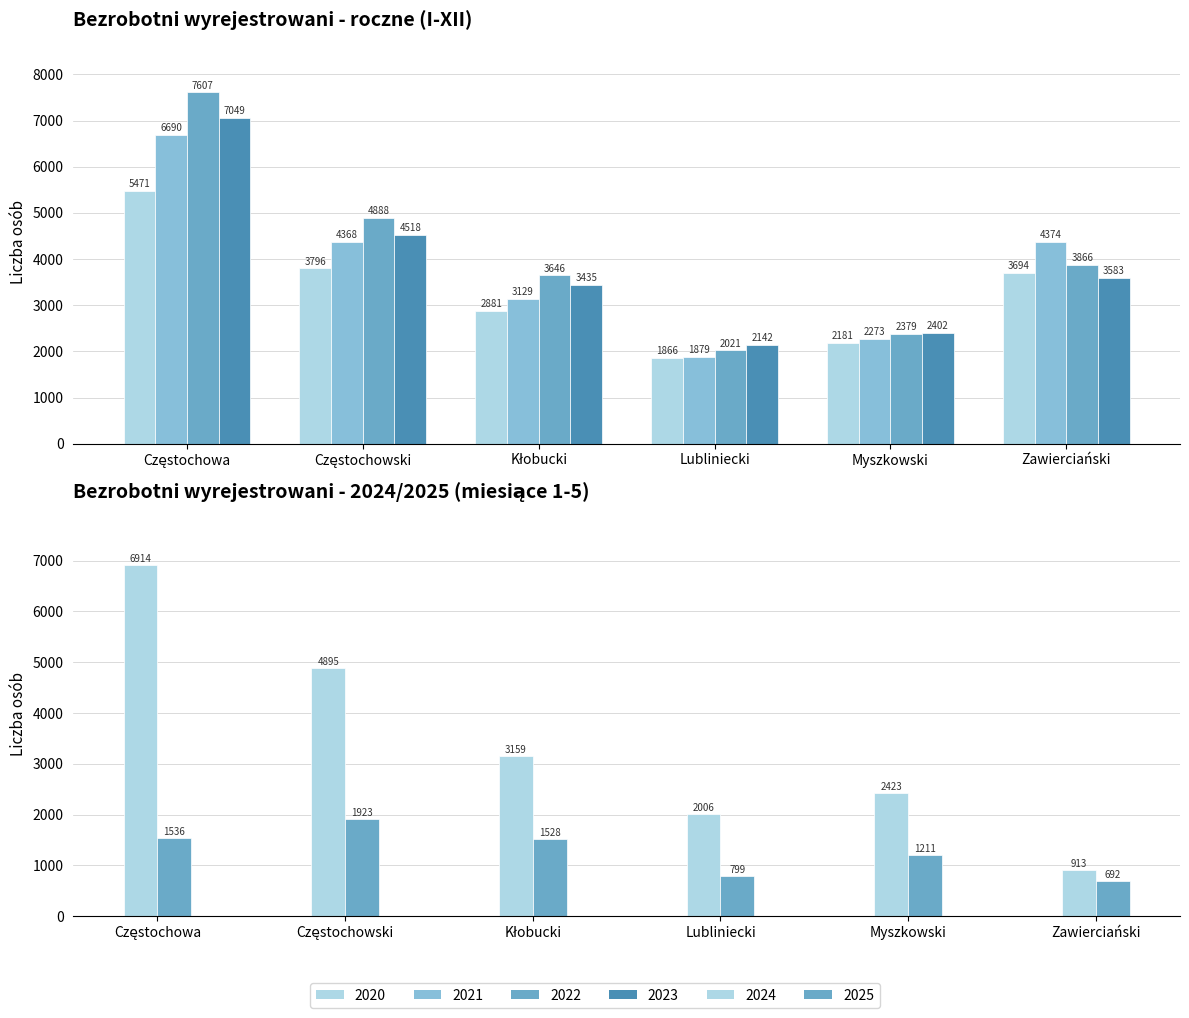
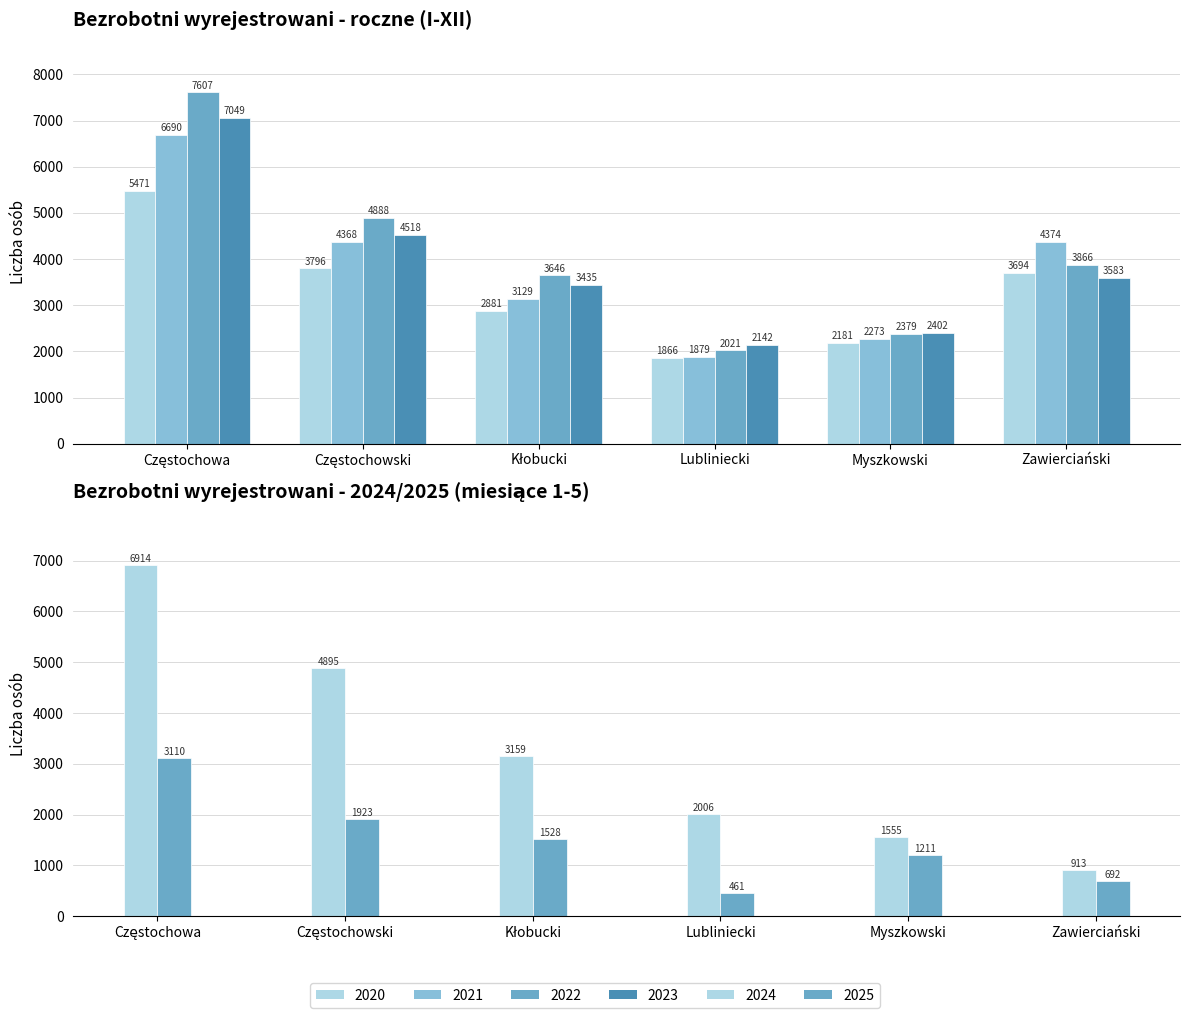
Bezrobotni wyrejestrowani - 2024/2025 (miesiące 1-5), 2025, Częstochowa: 1536 -> 3110
Bezrobotni wyrejestrowani - 2024/2025 (miesiące 1-5), 2025, Lubliniecki: 799 -> 461
Bezrobotni wyrejestrowani - 2024/2025 (miesiące 1-5), 2024, Myszkowski: 2423 -> 1555
